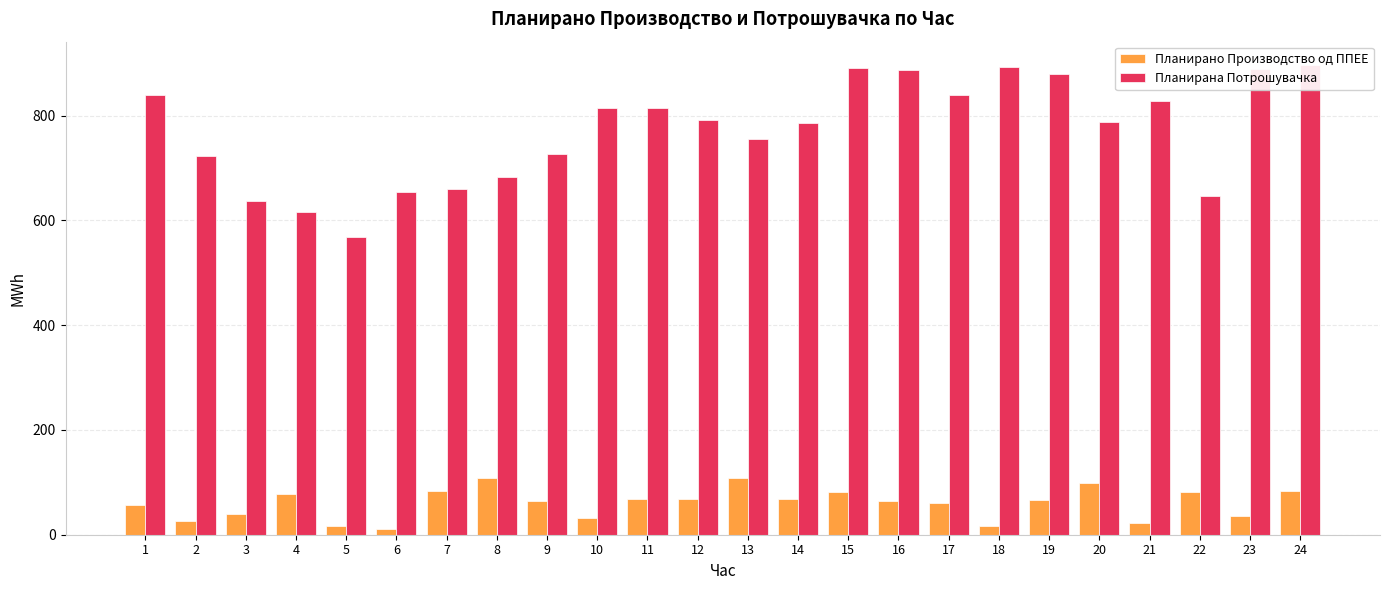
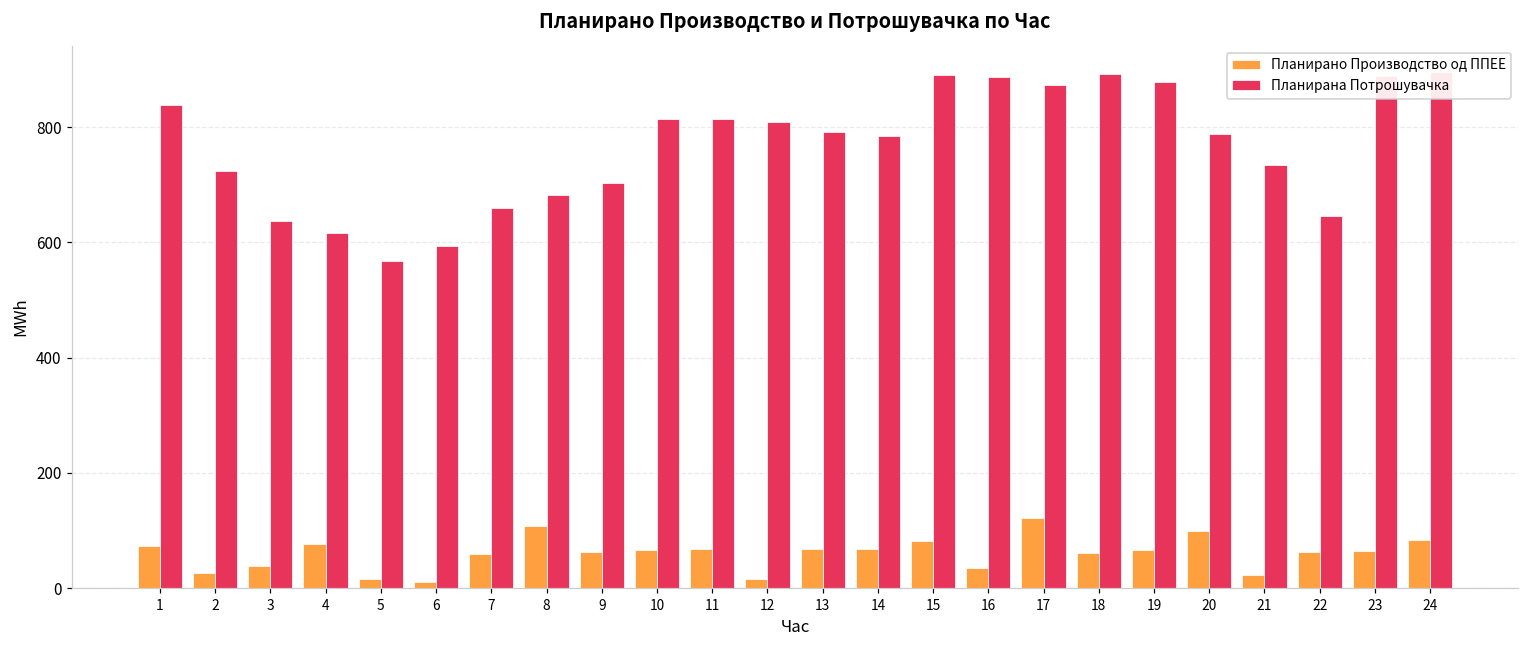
Планирано Производство од ППЕЕ, 1: 60 -> 70
Планирана Потрошувачка, 6: 650 -> 590
Планирано Производство од ППЕЕ, 7: 80 -> 60
Планирана Потрошувачка, 9: 730 -> 700
Планирано Производство од ППЕЕ, 10: 30 -> 70
Планирано Производство од ППЕЕ, 12: 70 -> 20
Планирана Потрошувачка, 12: 790 -> 810
Планирано Производство од ППЕЕ, 13: 110 -> 70
Планирана Потрошувачка, 13: 760 -> 790
Планирано Производство од ППЕЕ, 16: 60 -> 30
Планирано Производство од ППЕЕ, 17: 60 -> 120
Планирана Потрошувачка, 17: 840 -> 870
Планирано Производство од ППЕЕ, 18: 20 -> 60
Планирана Потрошувачка, 21: 830 -> 730
Планирано Производство од ППЕЕ, 22: 80 -> 60
Планирано Производство од ППЕЕ, 23: 40 -> 60
